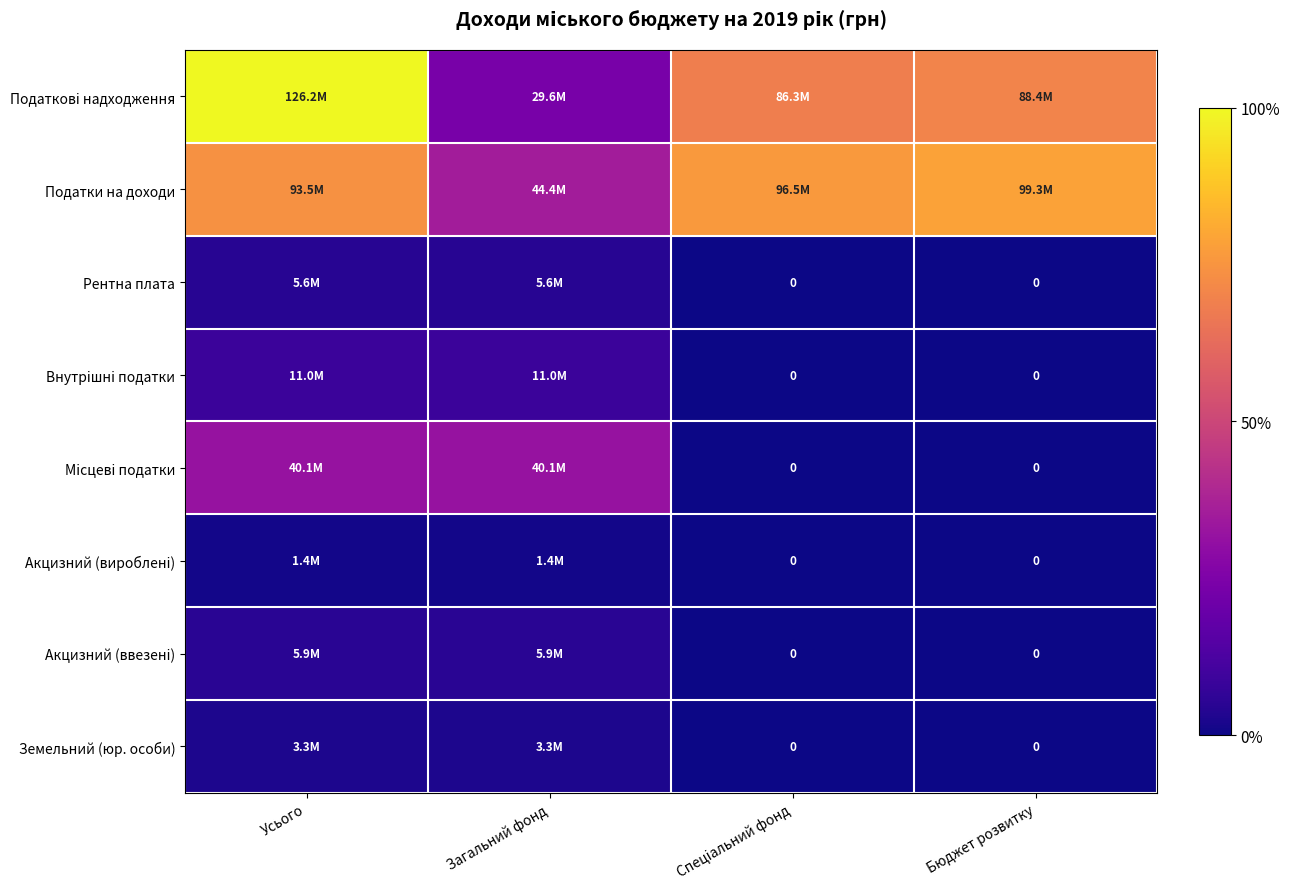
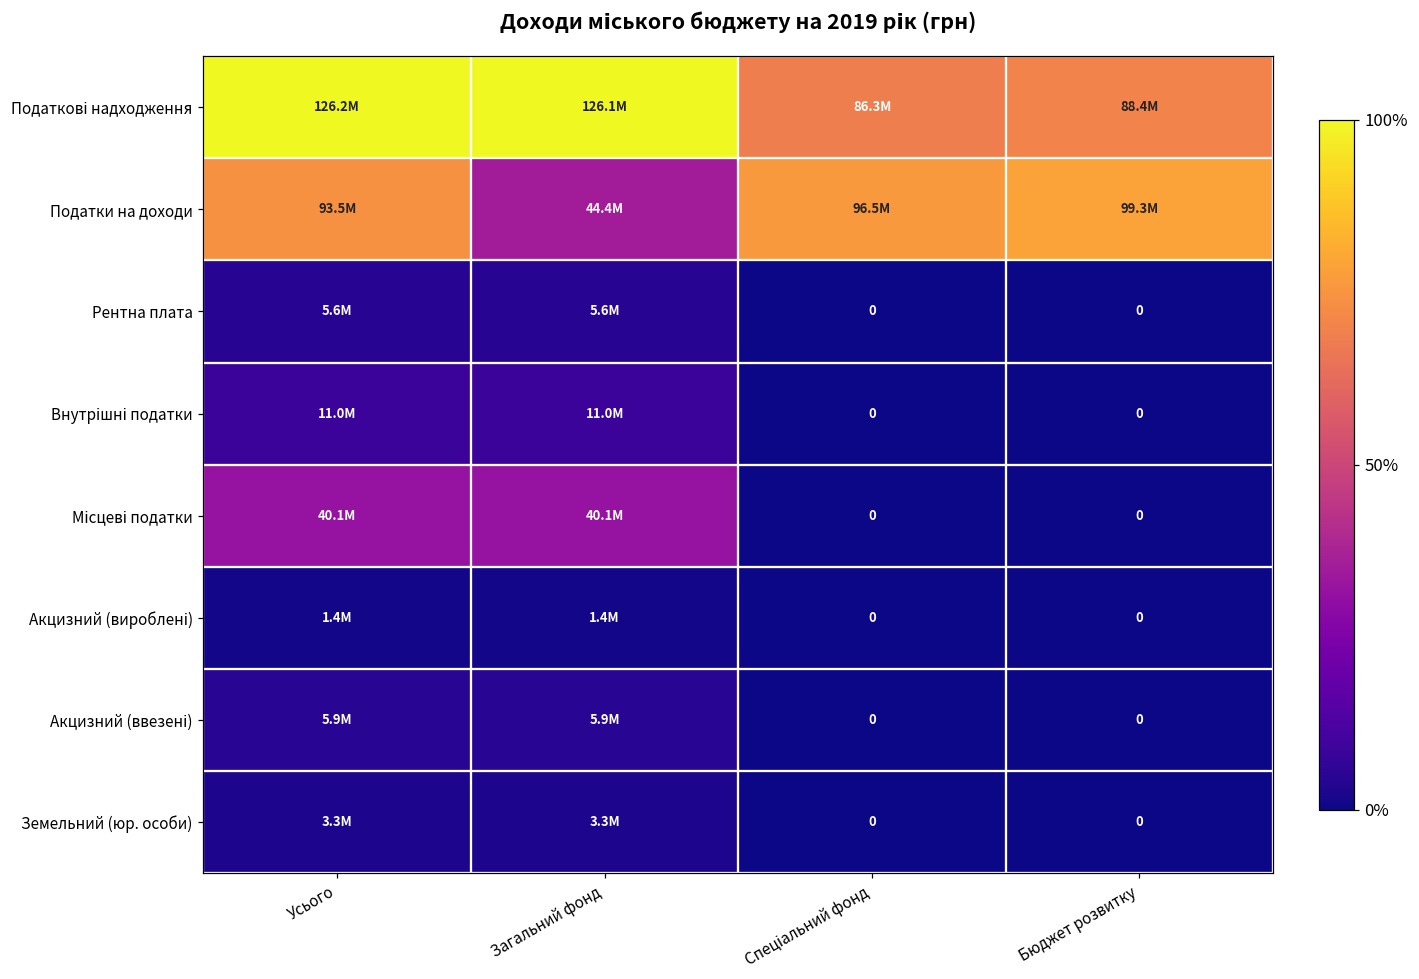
Податкові надходження, Загальний фонд: 29.6M -> 126.1M
